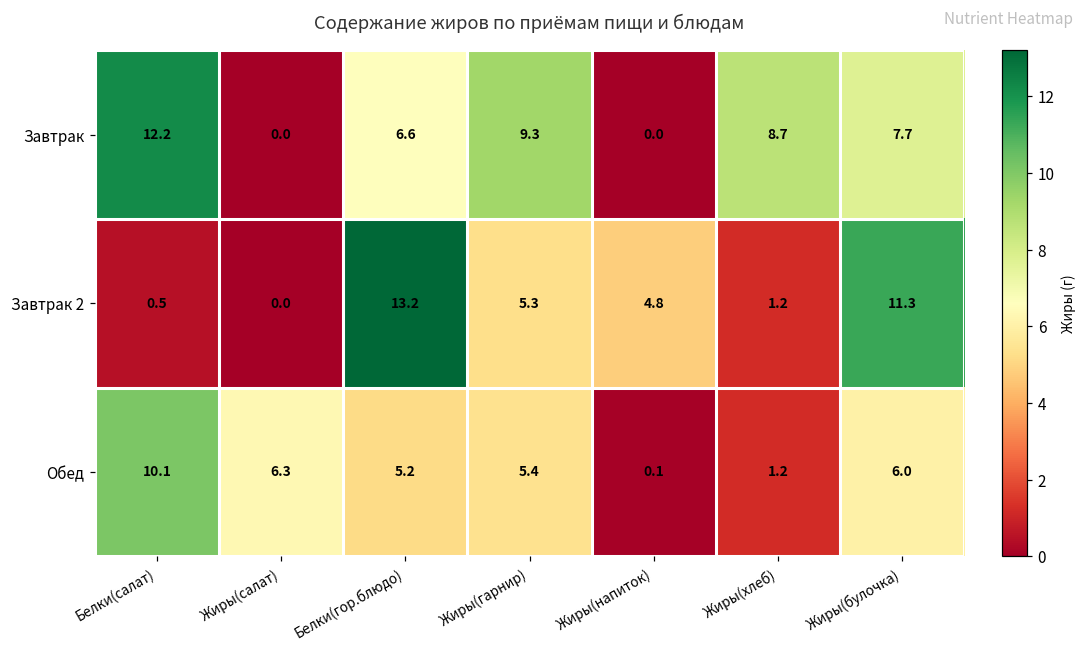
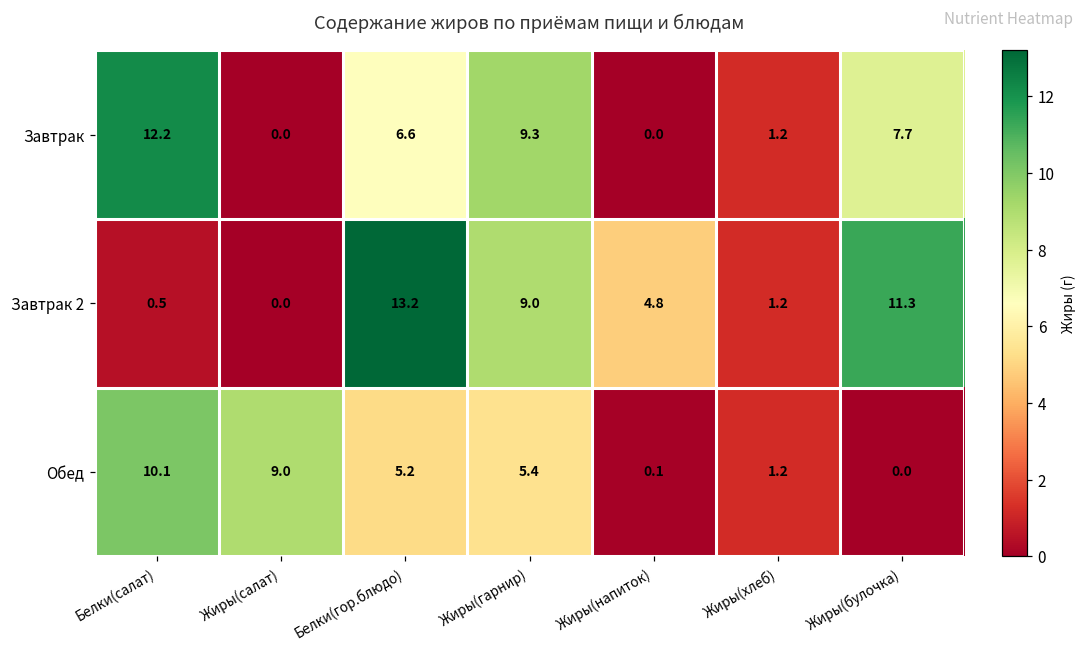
Завтрак, Жиры(хлеб): 8.7 -> 1.2
Завтрак 2, Жиры(гарнир): 5.3 -> 9.0
Обед, Жиры(салат): 6.3 -> 9.0
Обед, Жиры(булочка): 6.0 -> 0.0
